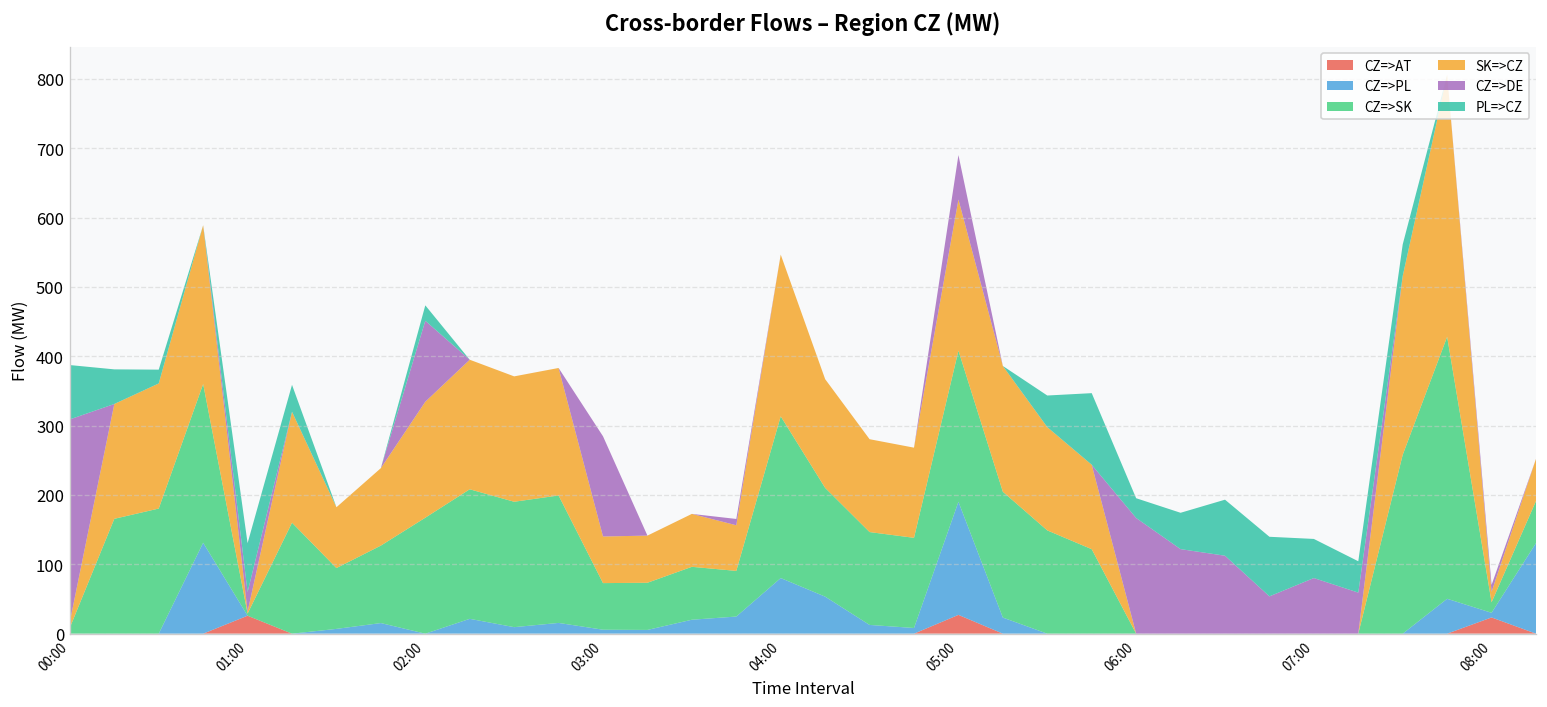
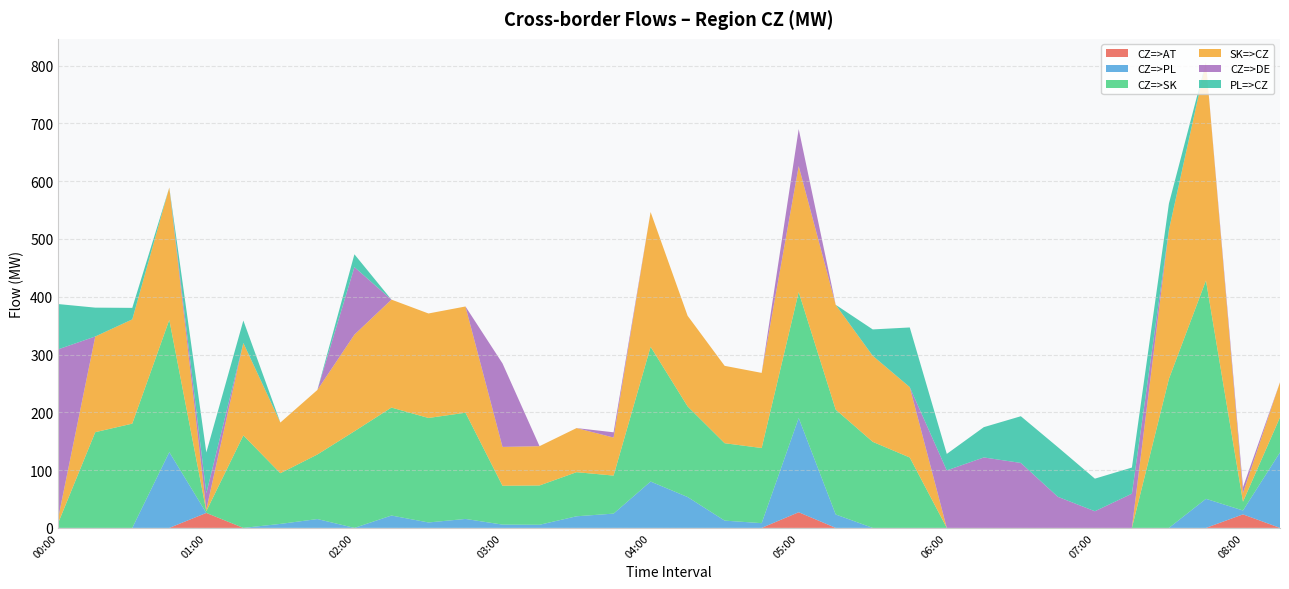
CZ=>DE, 06:00: 170 -> 100
CZ=>DE, 07:00: 80 -> 30
